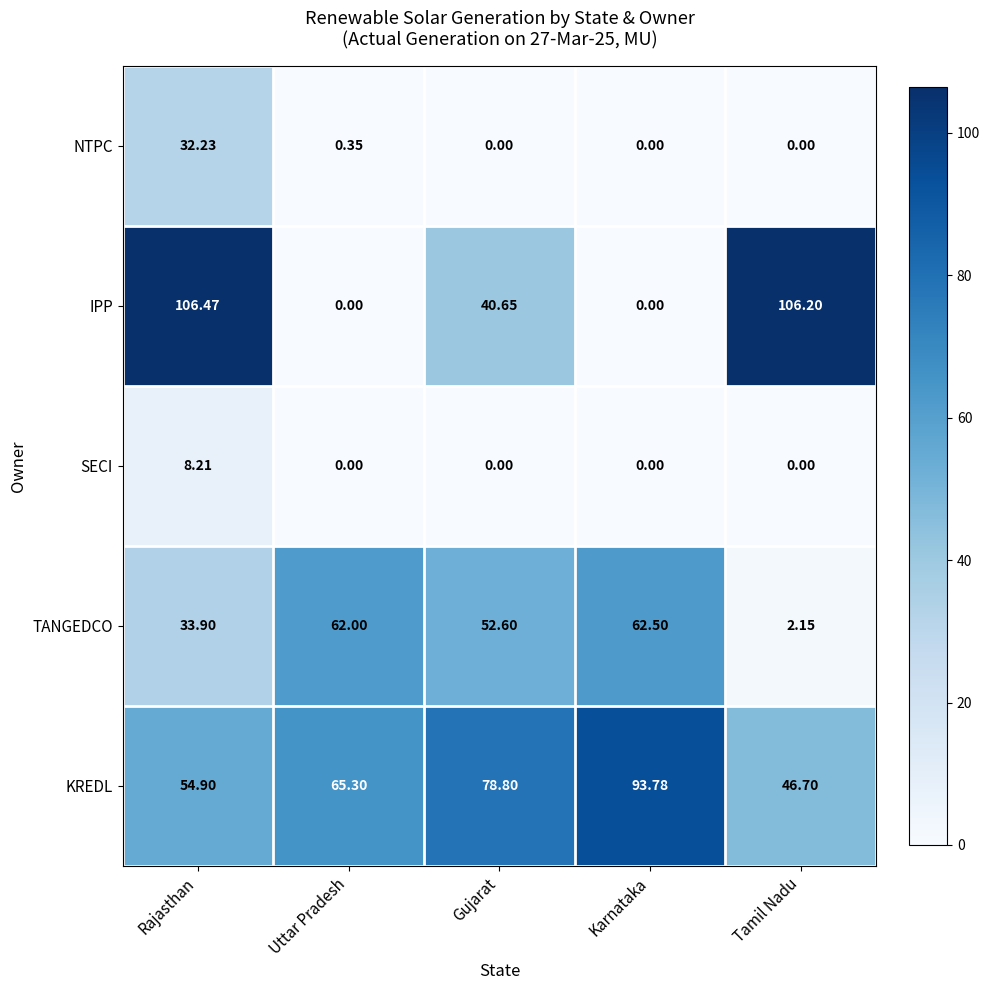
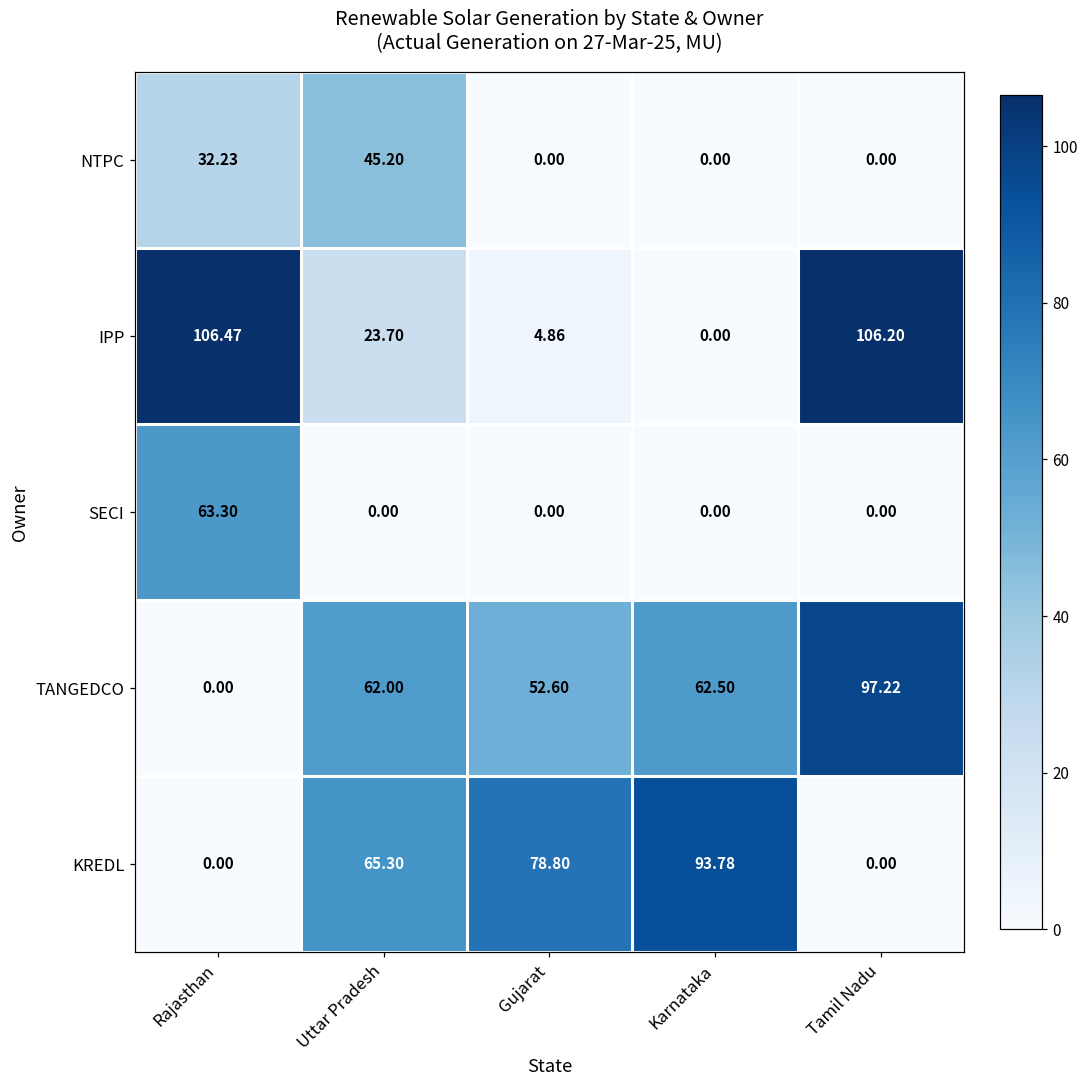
NTPC, Uttar Pradesh: 0.35 -> 45.20
IPP, Uttar Pradesh: 0.00 -> 23.70
IPP, Gujarat: 40.65 -> 4.86
SECI, Rajasthan: 8.21 -> 63.30
TANGEDCO, Rajasthan: 33.90 -> 0.00
TANGEDCO, Tamil Nadu: 2.15 -> 97.22
KREDL, Rajasthan: 54.90 -> 0.00
KREDL, Tamil Nadu: 46.70 -> 0.00
